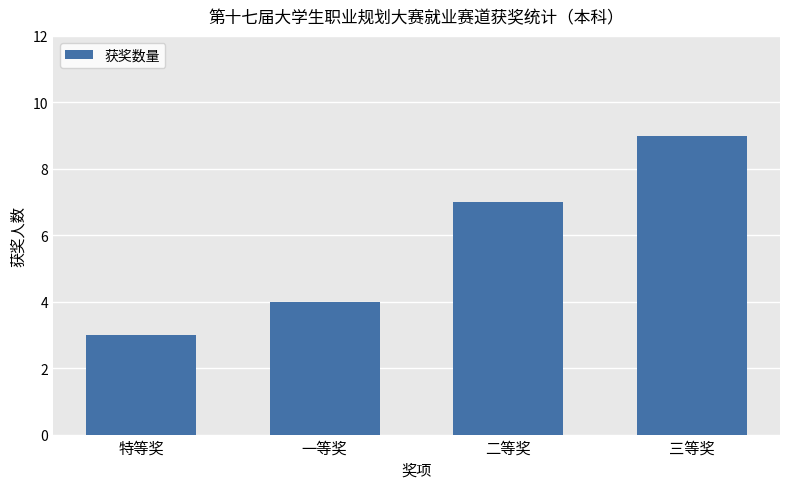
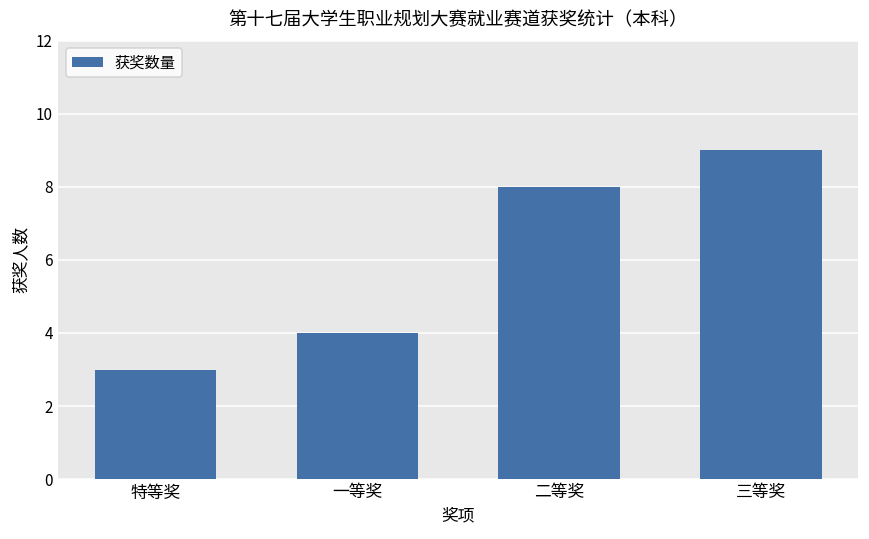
二等奖: 7 -> 8
